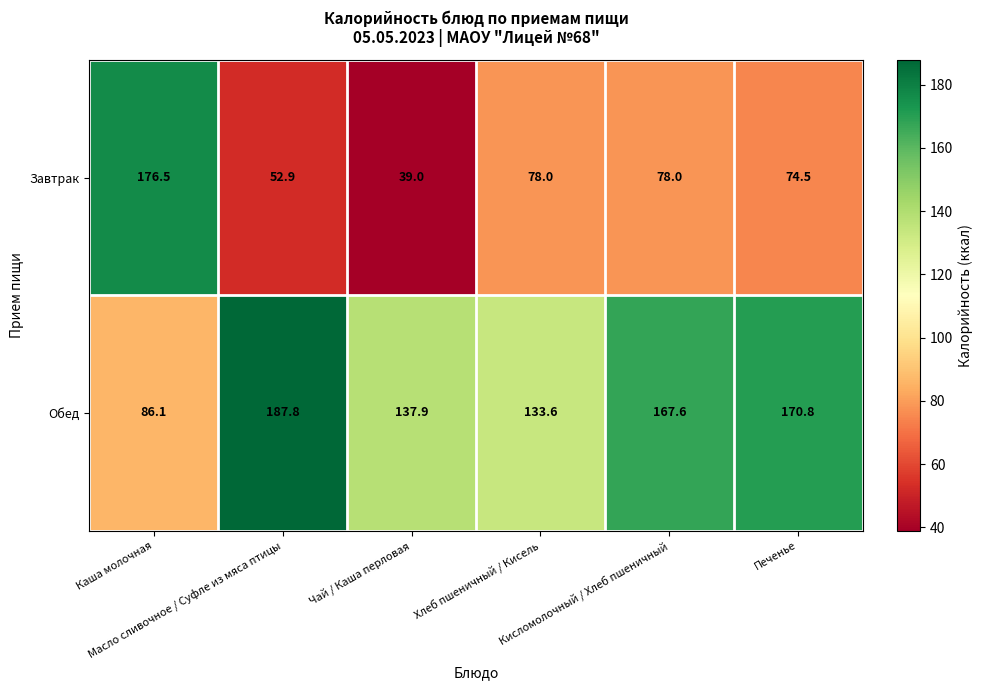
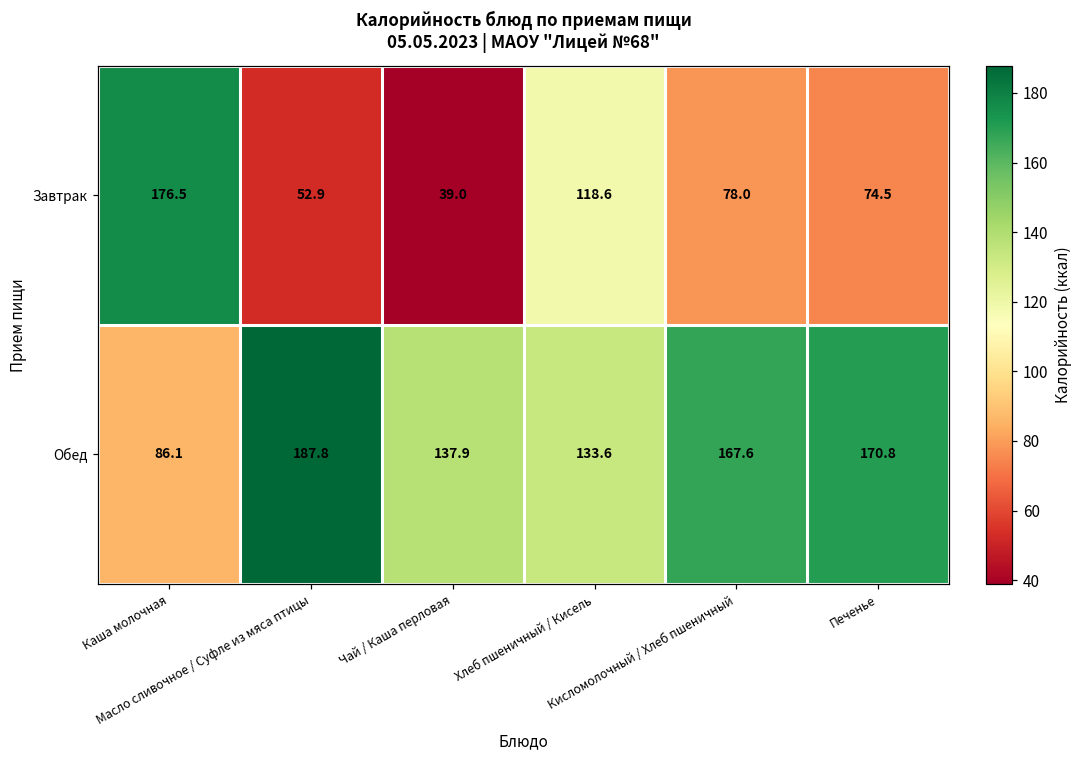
Завтрак, Хлеб пшеничный / Кисель: 78.0 -> 118.6
